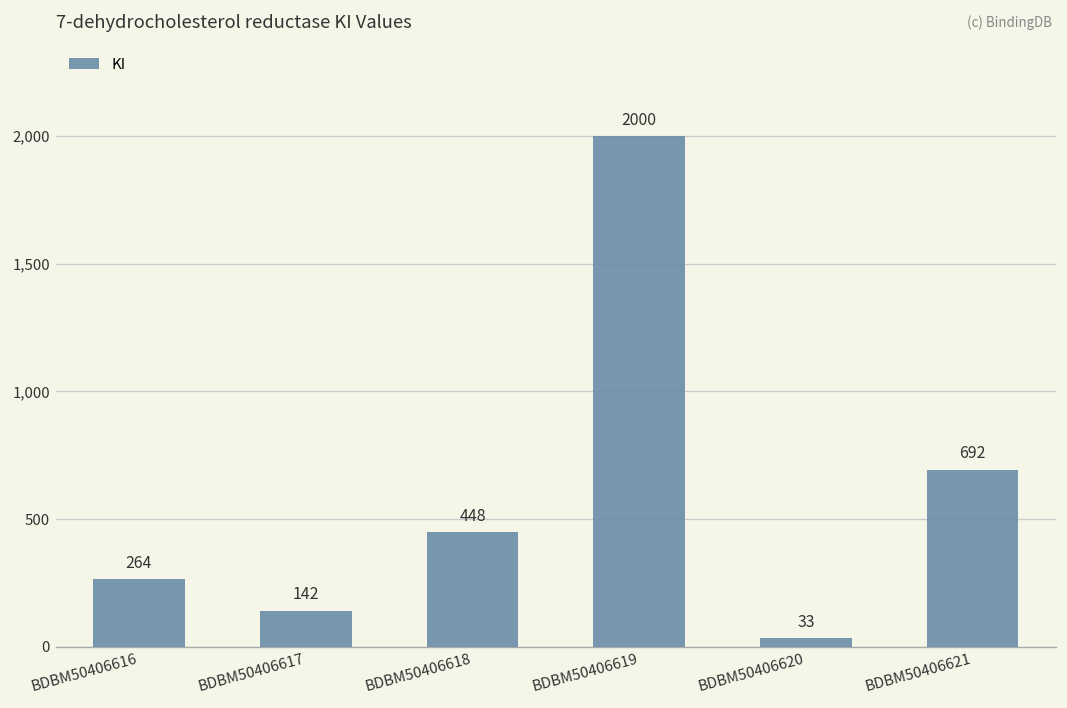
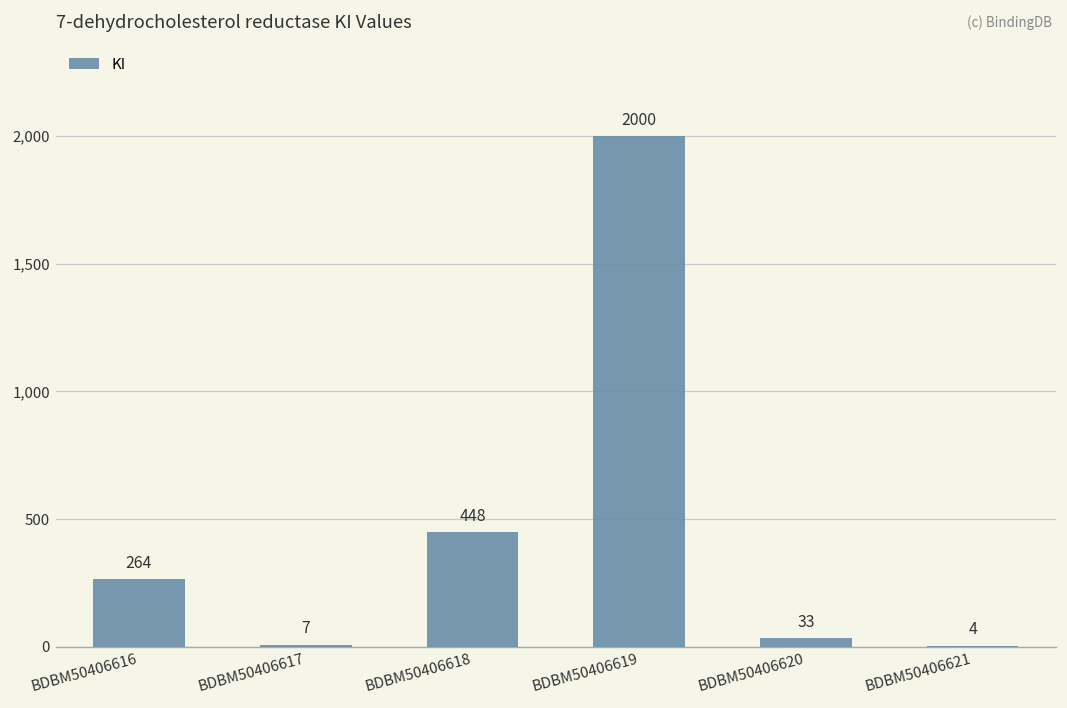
BDBM50406617: 142 -> 7
BDBM50406621: 692 -> 4
